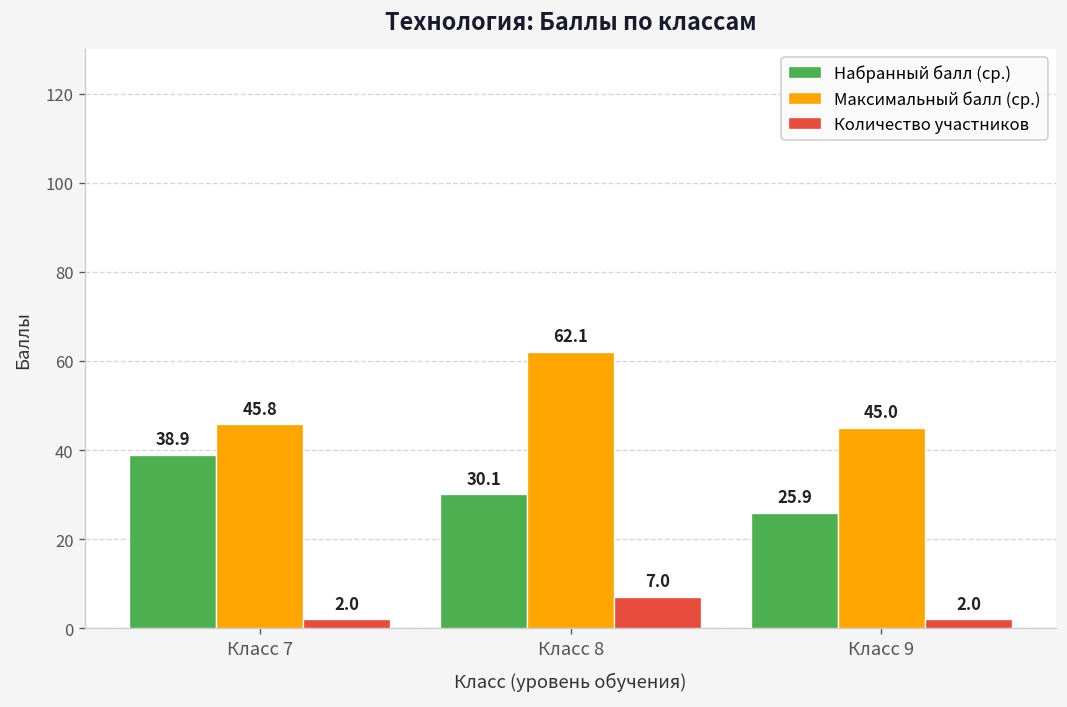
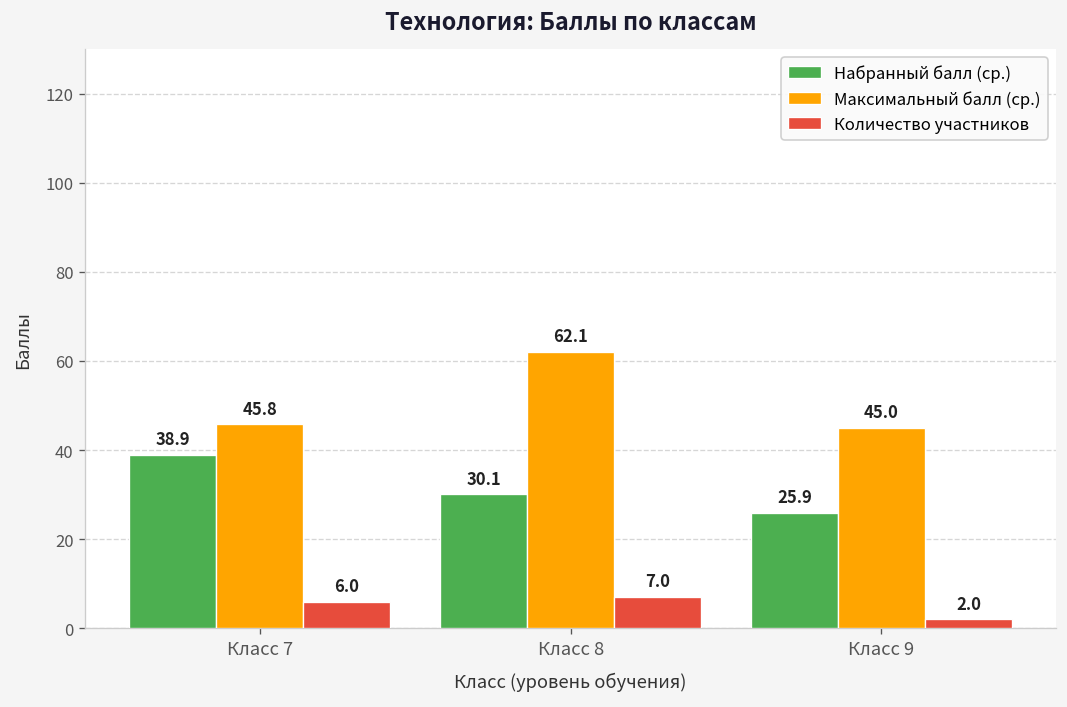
Количество участников, Класс 7: 2.0 -> 6.0
